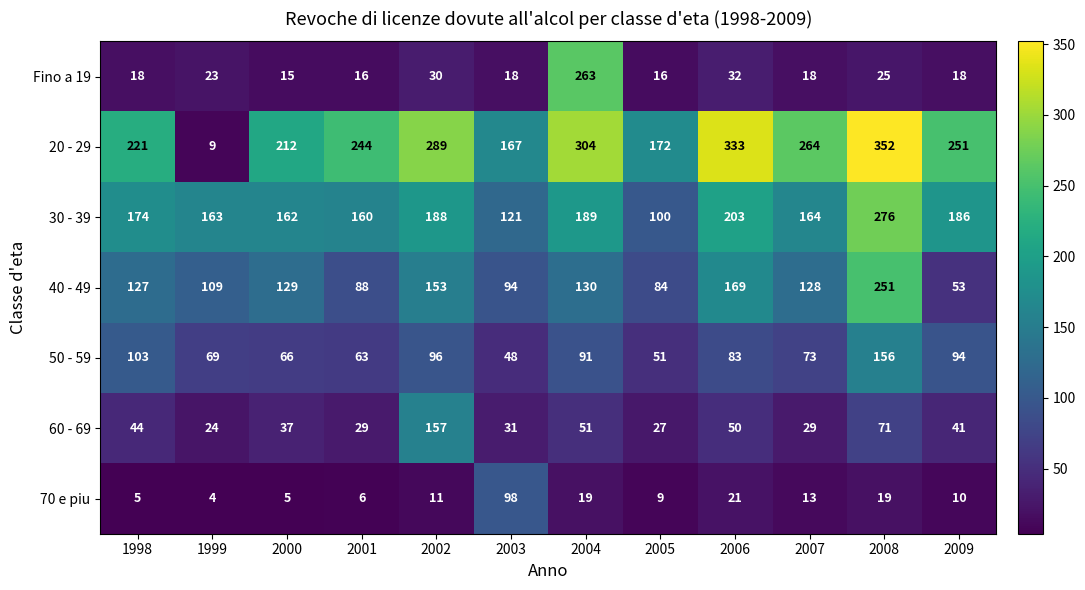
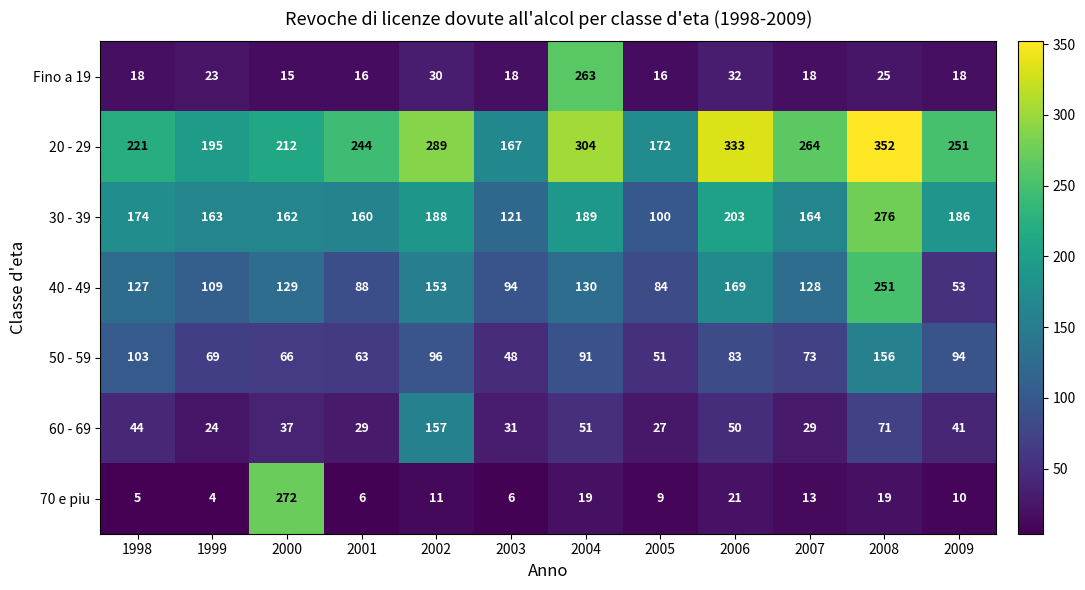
20 - 29, 1999: 9 -> 195
70 e piu, 2000: 5 -> 272
70 e piu, 2003: 98 -> 6
